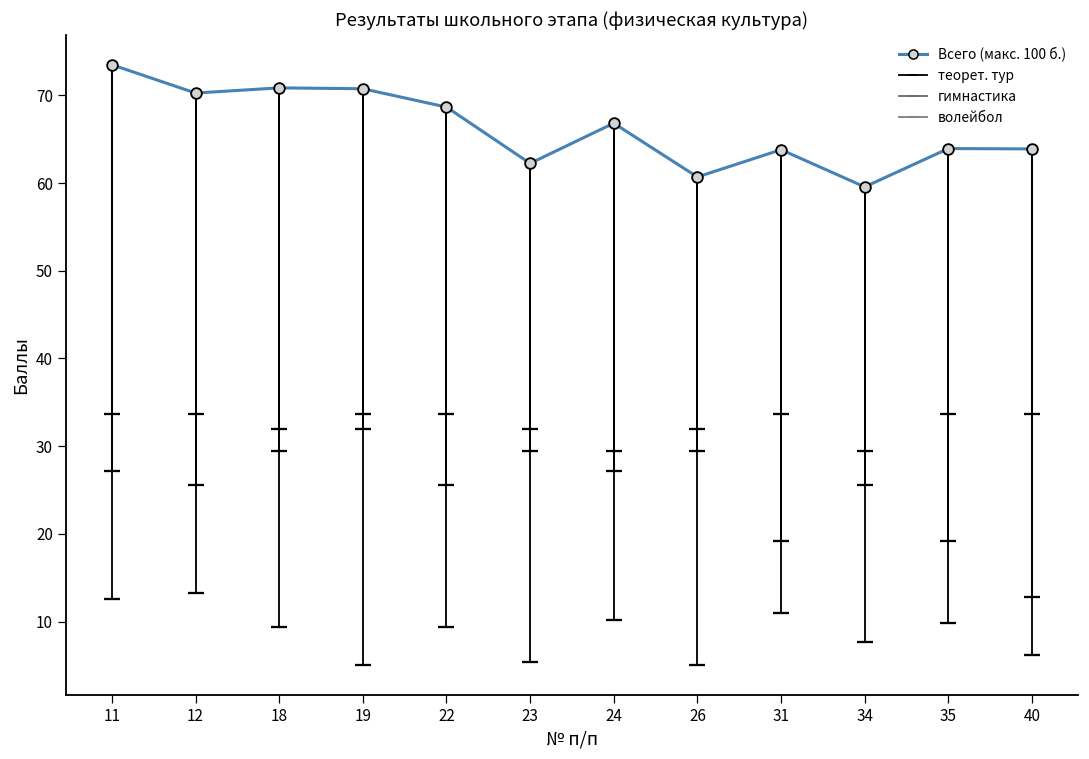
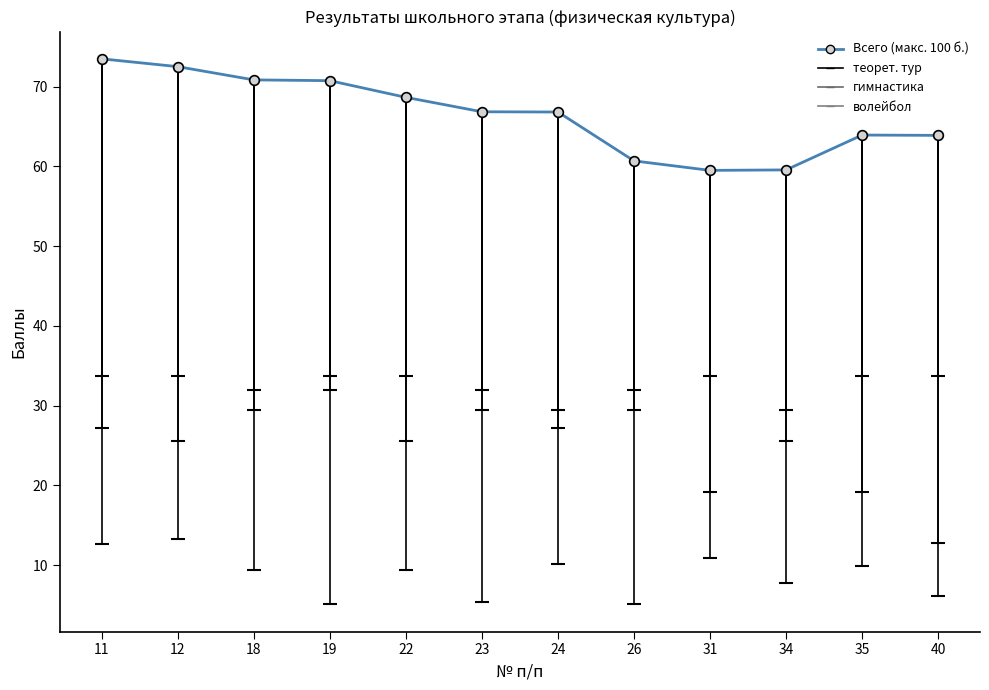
Всего (макс. 100 б.), 12: 70 -> 73
Всего (макс. 100 б.), 23: 62 -> 67
Всего (макс. 100 б.), 31: 64 -> 60
